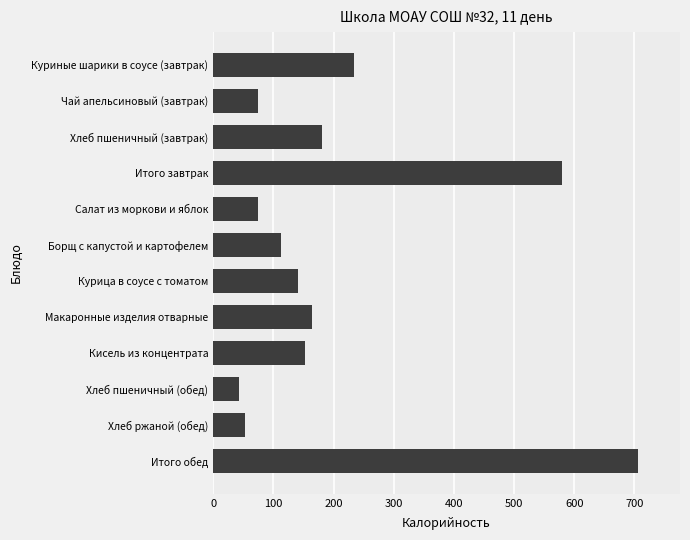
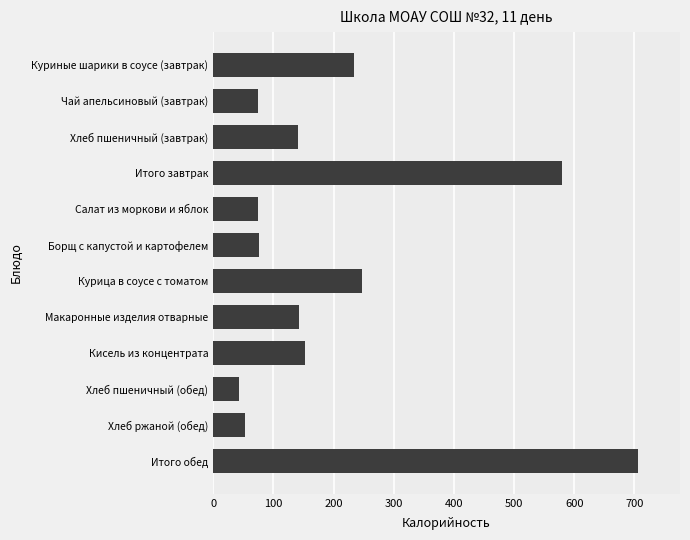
Хлеб пшеничный (завтрак): 180 -> 140
Борщ с капустой и картофелем: 110 -> 80
Курица в соусе с томатом: 140 -> 250
Макаронные изделия отварные: 160 -> 140
